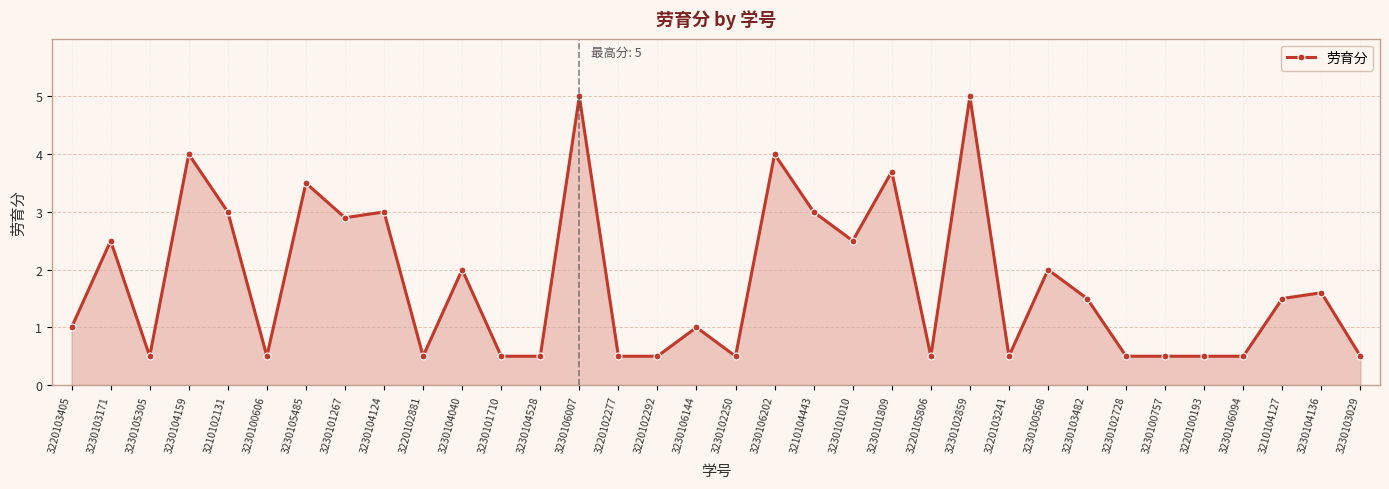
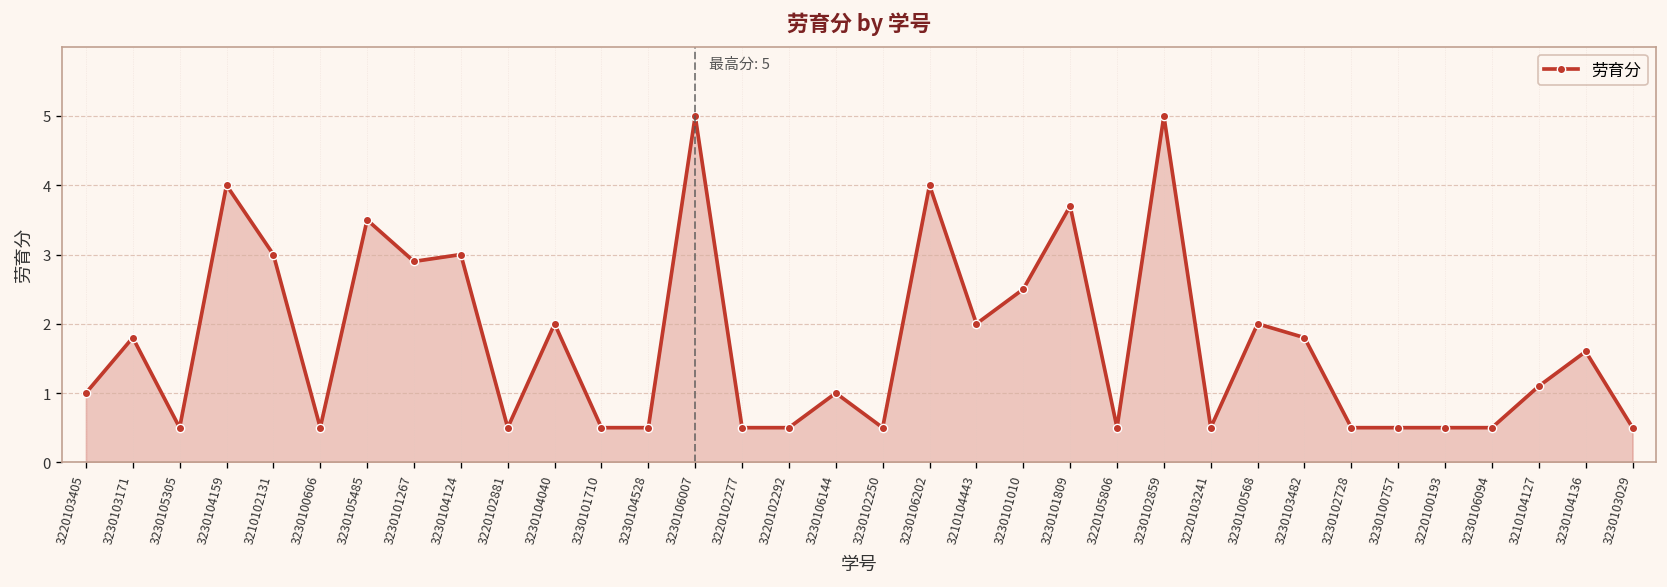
3230103171: 2.5 -> 1.8
3210104443: 3 -> 2
3230103482: 1.5 -> 1.8
3210104127: 1.5 -> 1.1
